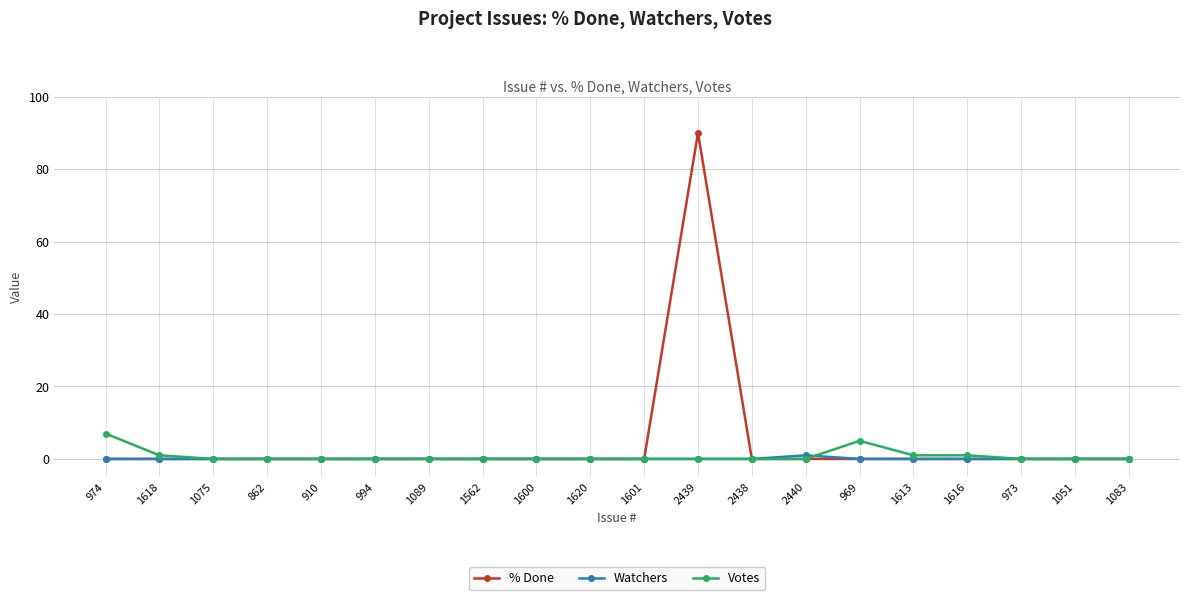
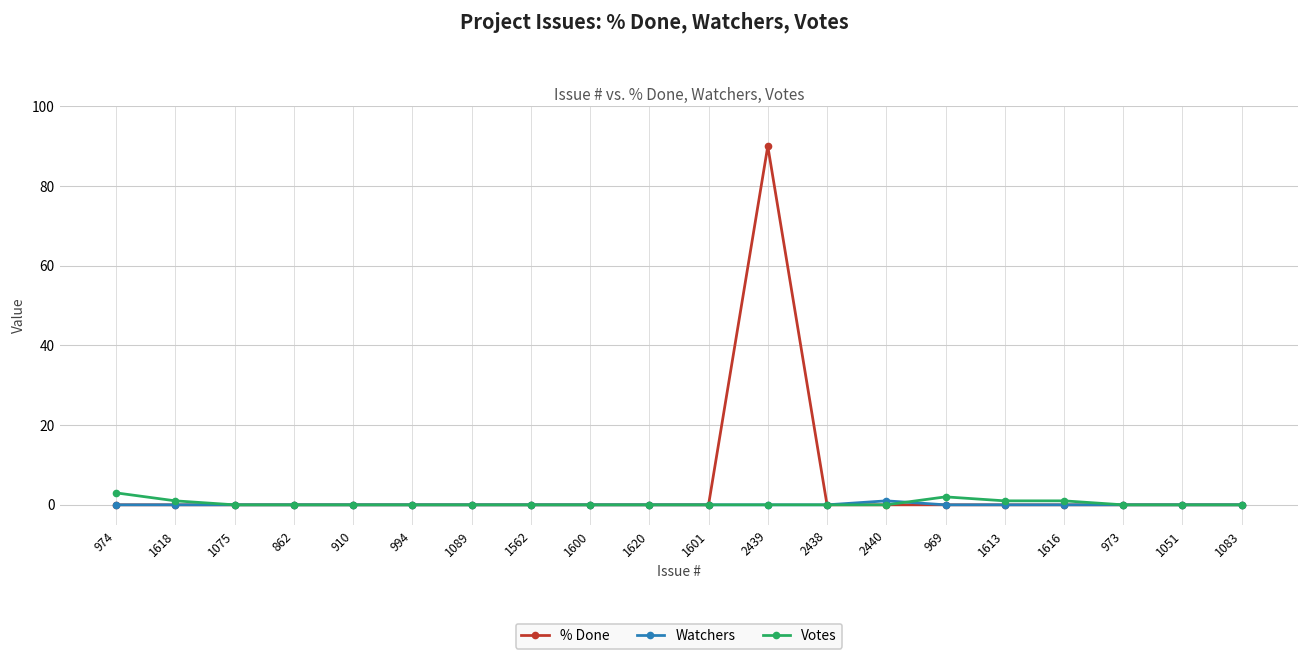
Votes, 974: 7 -> 3
Votes, 969: 5 -> 2
